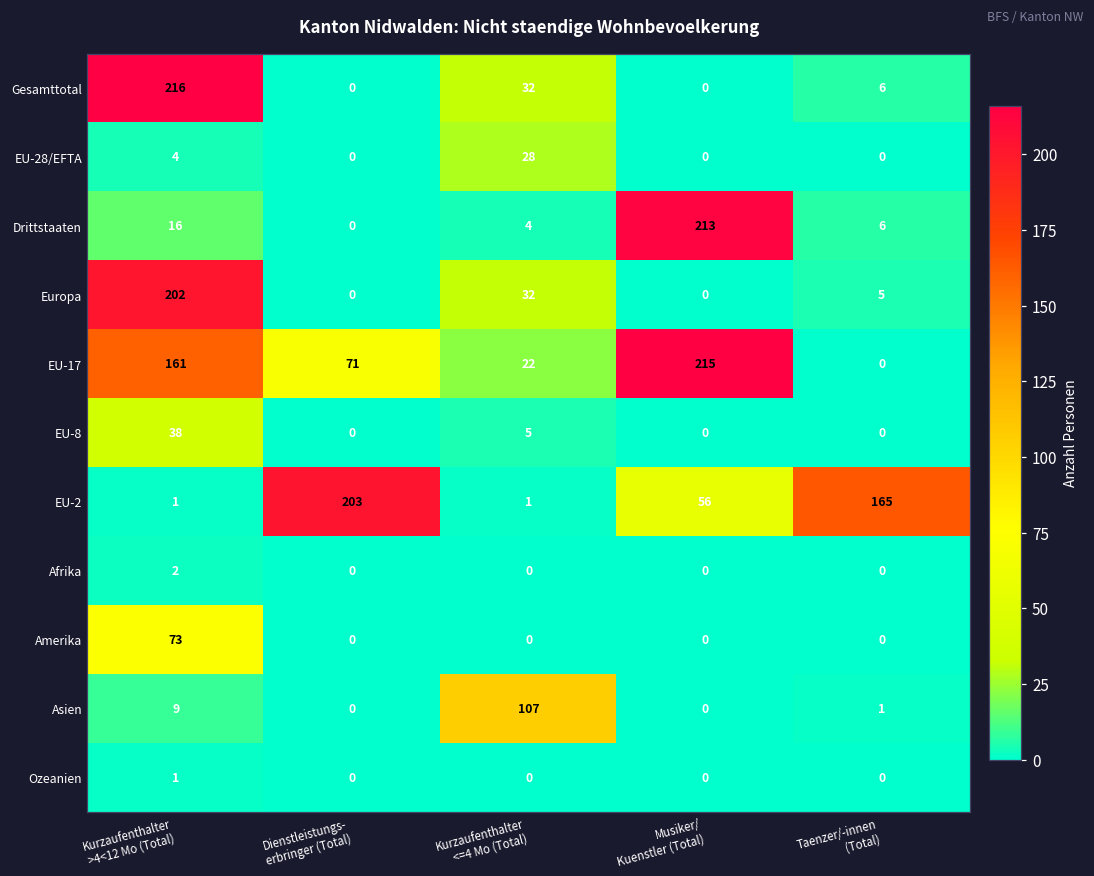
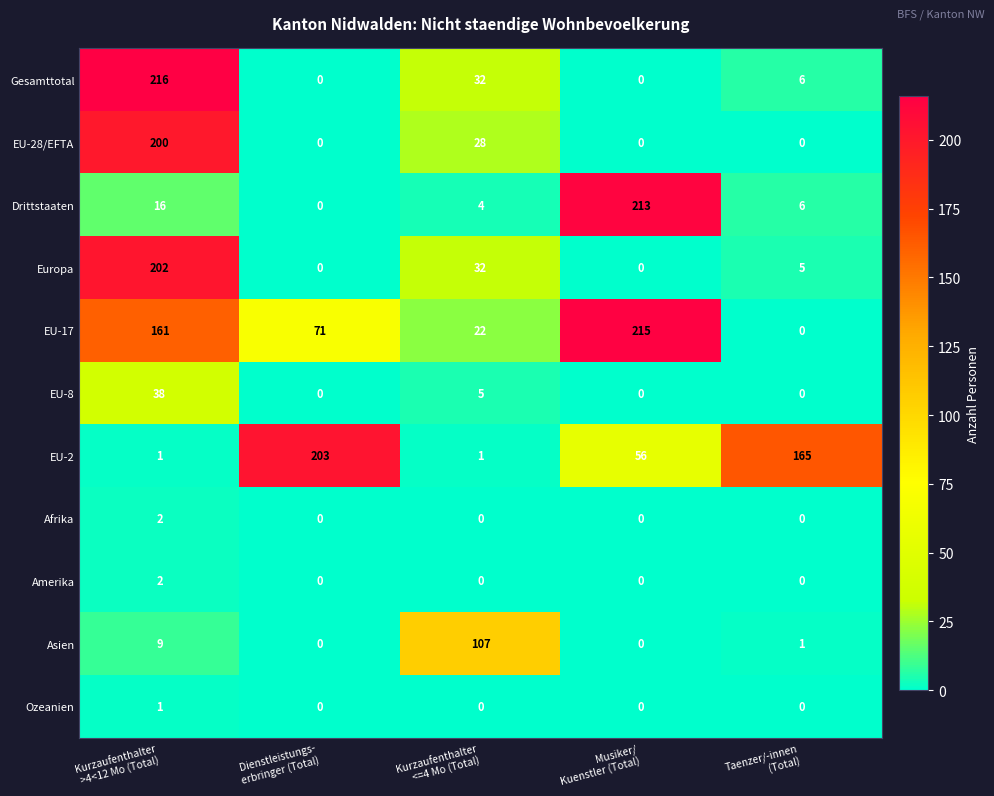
EU-28/EFTA, Kurzaufenthalter >4<12 Mo (Total): 4 -> 200
Amerika, Kurzaufenthalter >4<12 Mo (Total): 73 -> 2
